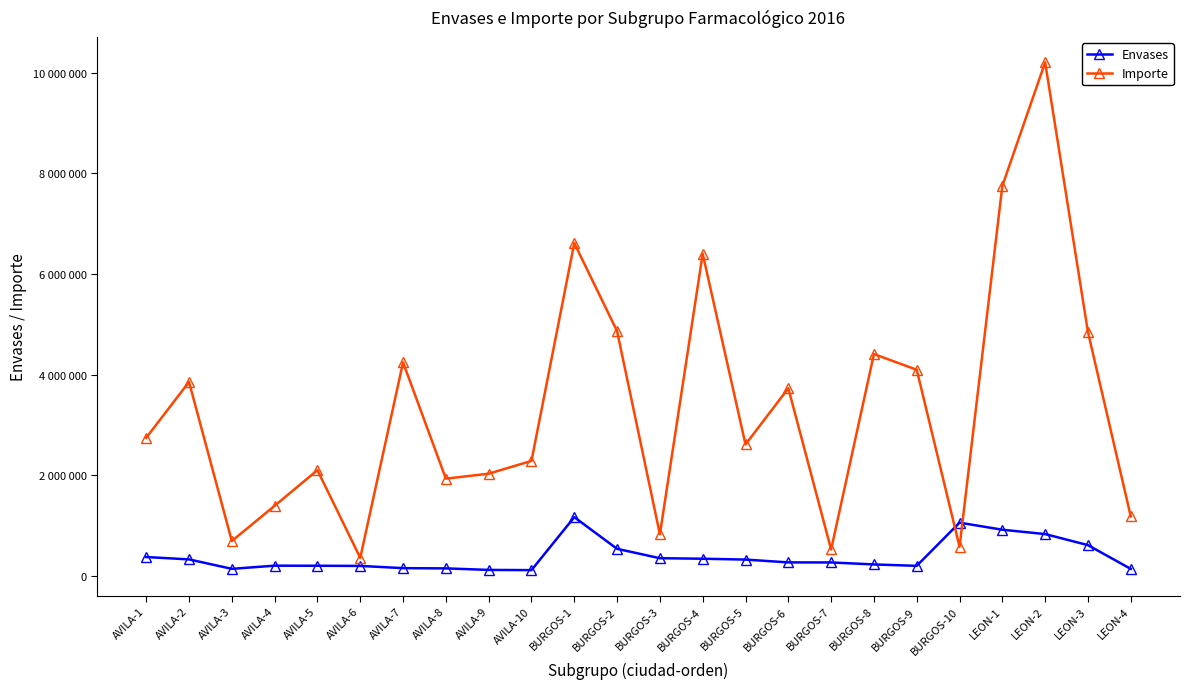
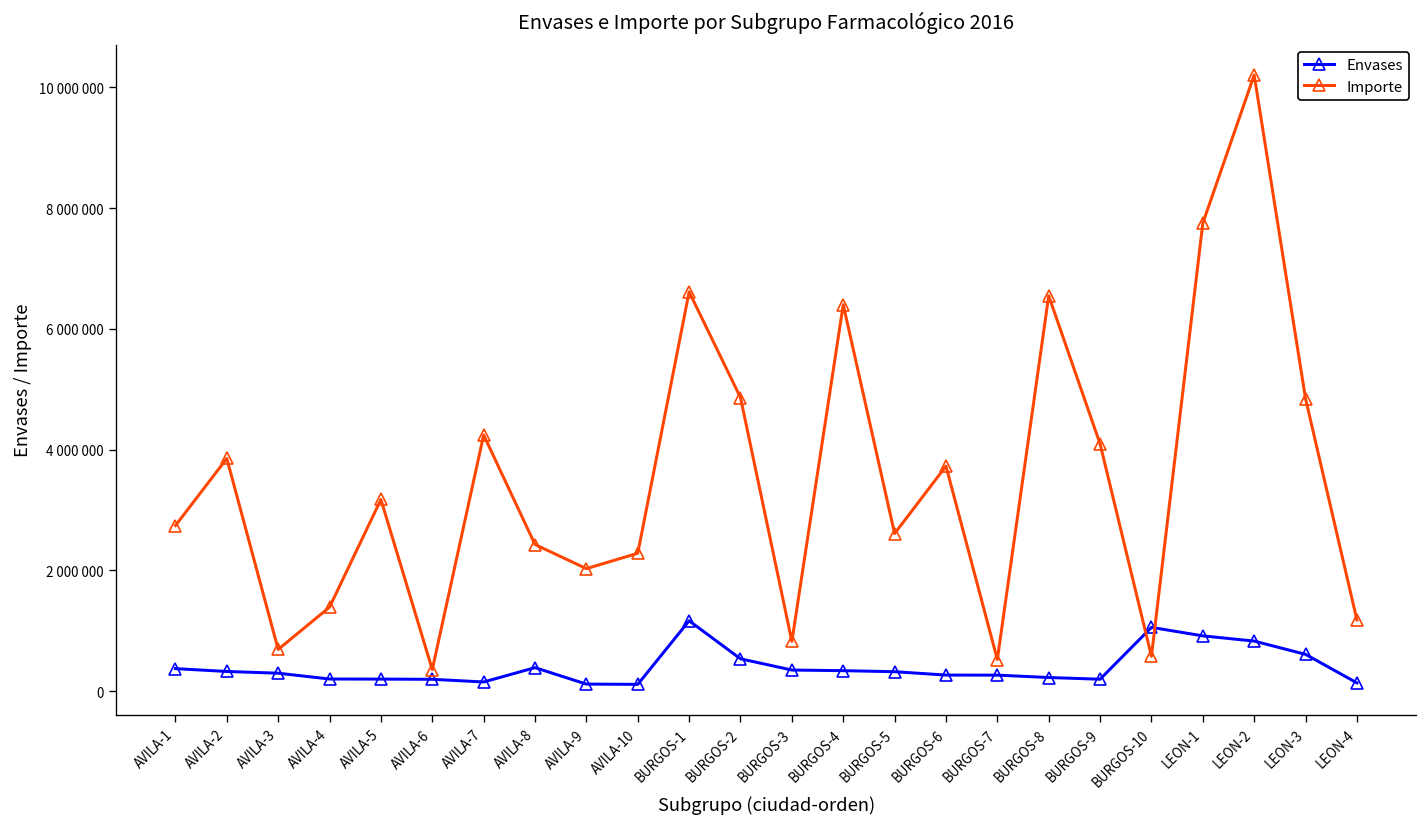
Envases, AVILA-3: 100000 -> 300000
Importe, AVILA-5: 2100000 -> 3200000
Envases, AVILA-8: 100000 -> 400000
Importe, AVILA-8: 1900000 -> 2400000
Importe, BURGOS-8: 4400000 -> 6500000
